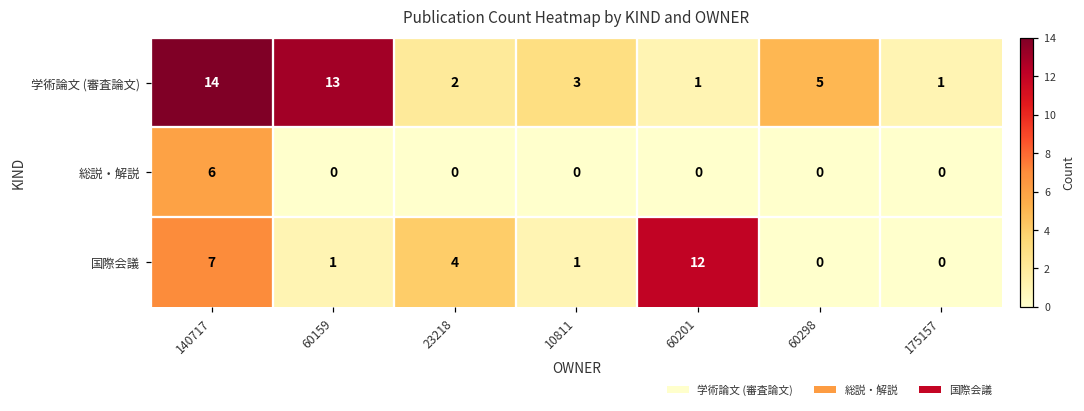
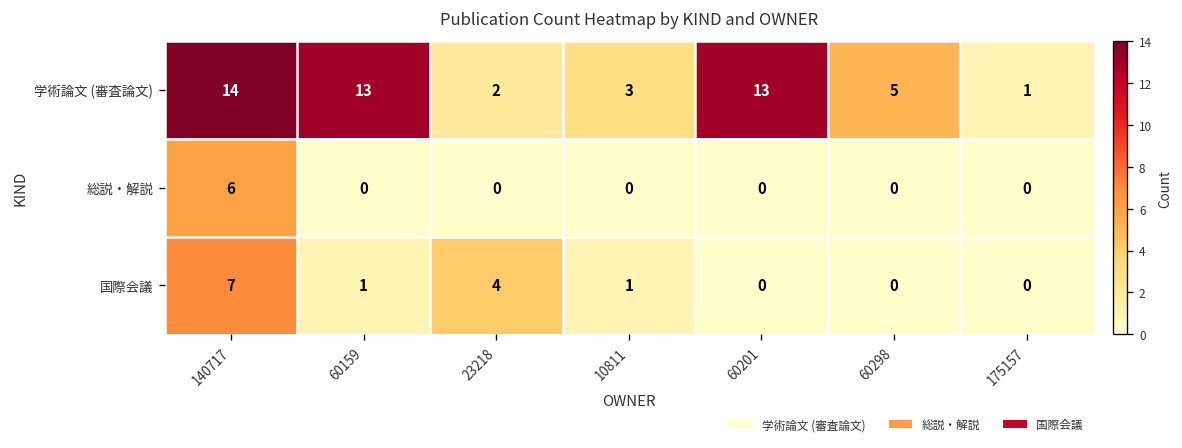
学術論文 (審査論文), 60201: 1 -> 13
国際会議, 60201: 12 -> 0
